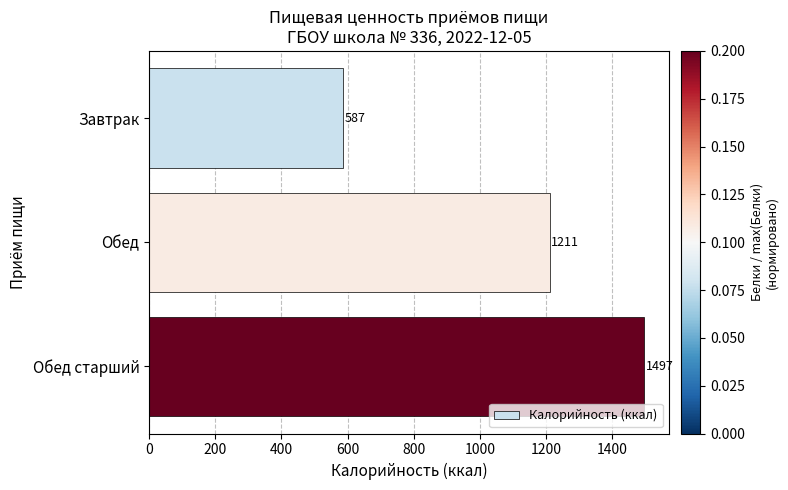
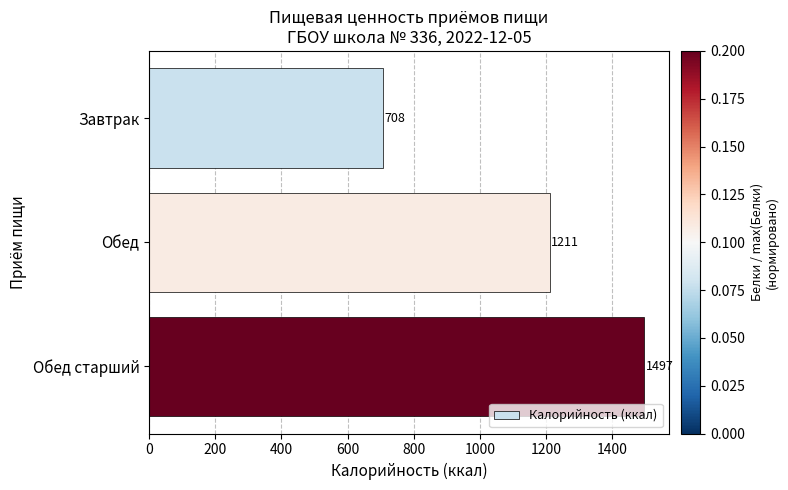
Завтрак: 587 -> 708
